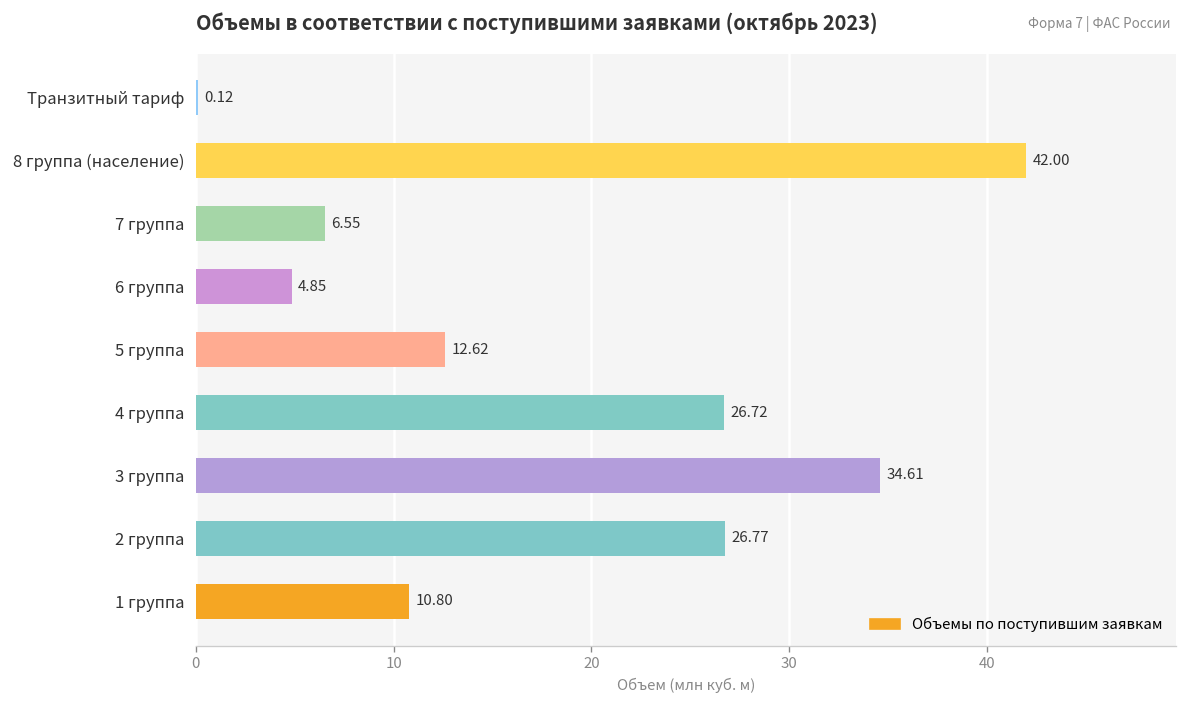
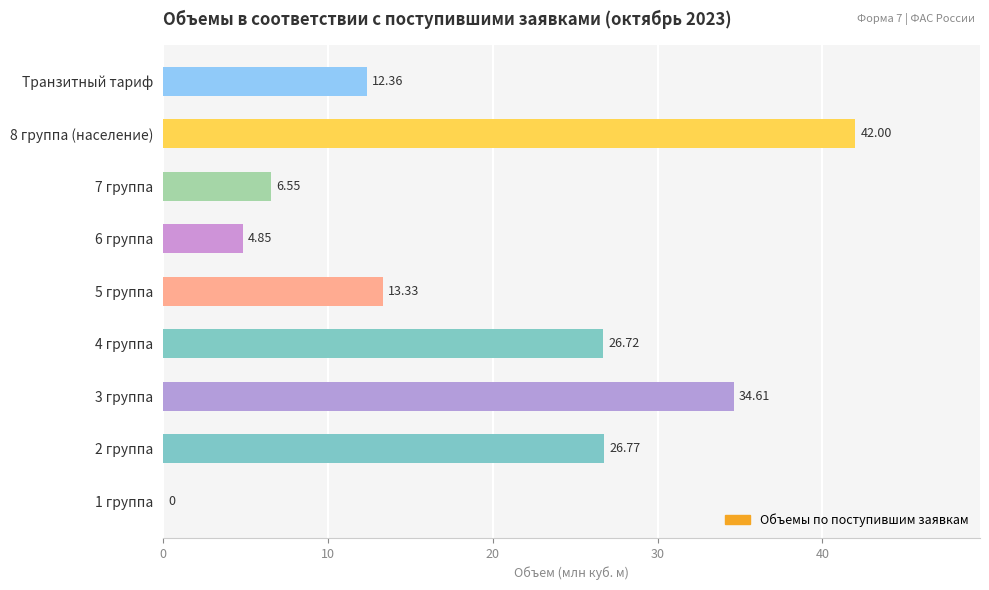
Транзитный тариф: 0.12 -> 12.36
5 группа: 12.62 -> 13.33
1 группа: 10.80 -> 0
